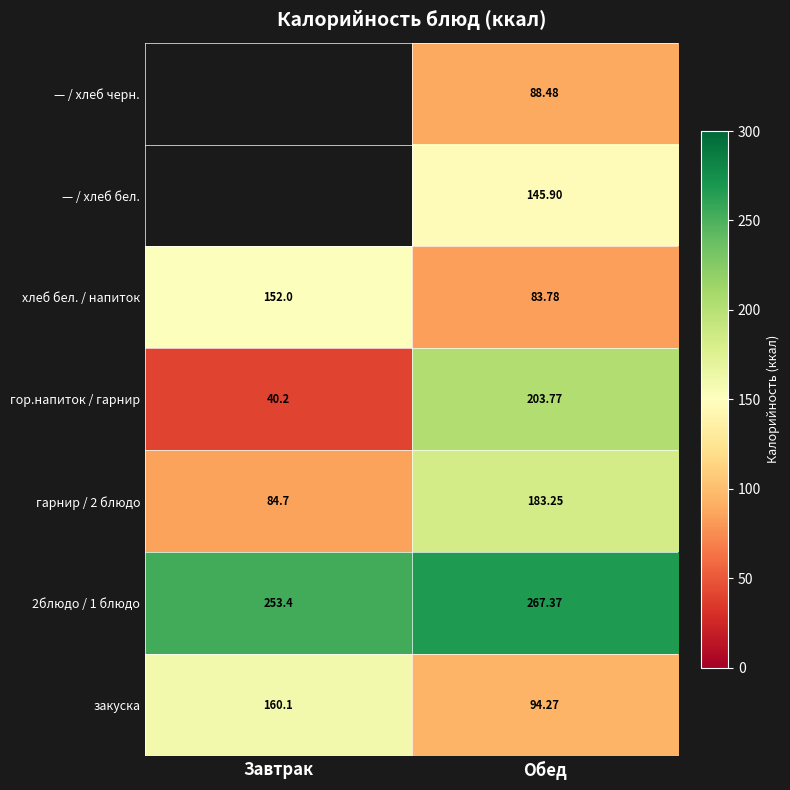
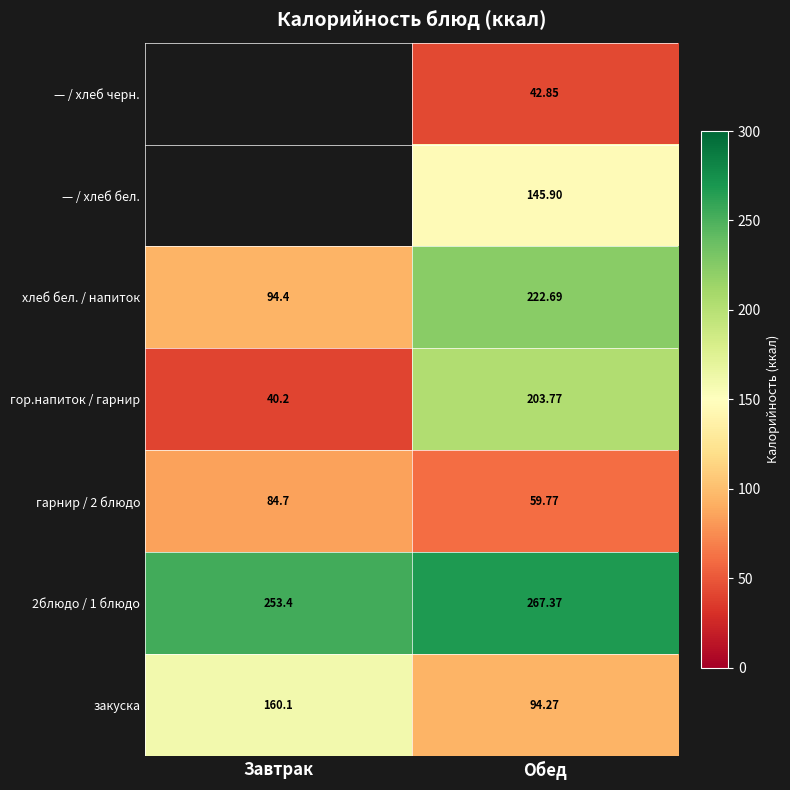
— / хлеб черн., Обед: 88.48 -> 42.85
хлеб бел. / напиток, Завтрак: 152.0 -> 94.4
хлеб бел. / напиток, Обед: 83.78 -> 222.69
гарнир / 2 блюдо, Обед: 183.25 -> 59.77
